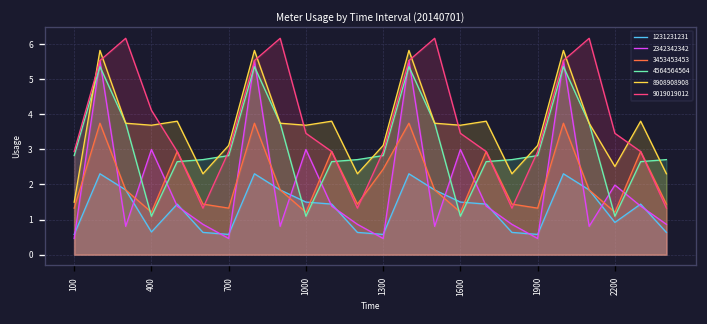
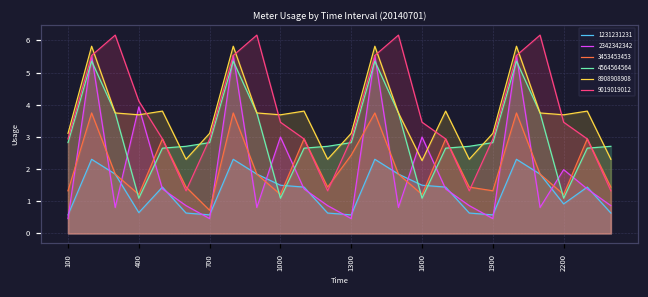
8908908908, 100: 1.5 -> 3.1
2342342342, 400: 3.0 -> 3.9
3453453453, 700: 1.3 -> 0.7
8908908908, 1600: 3.7 -> 2.3
8908908908, 2200: 2.5 -> 3.7
